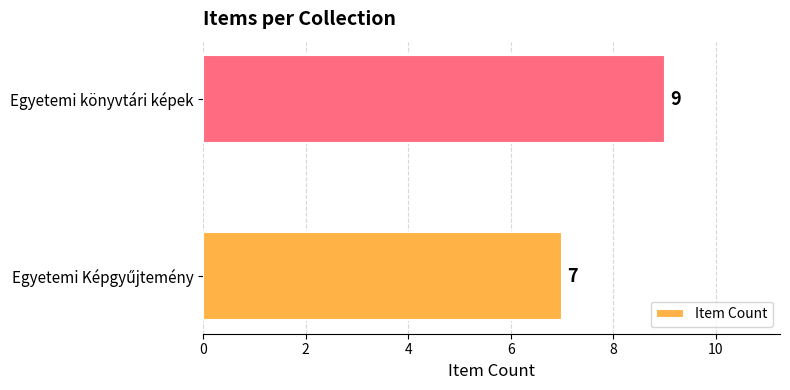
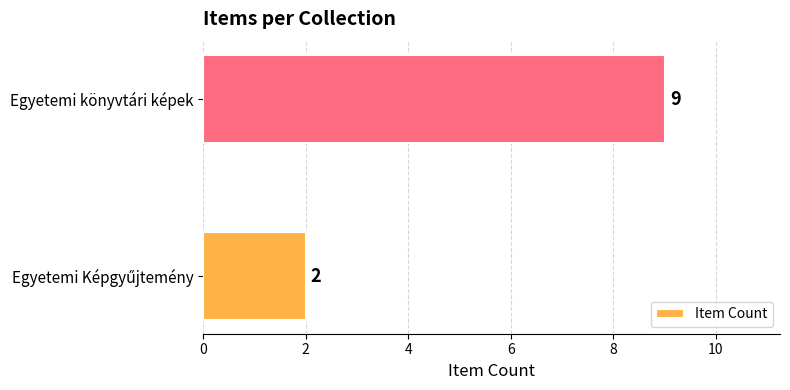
Egyetemi Képgyűjtemény: 7 -> 2
